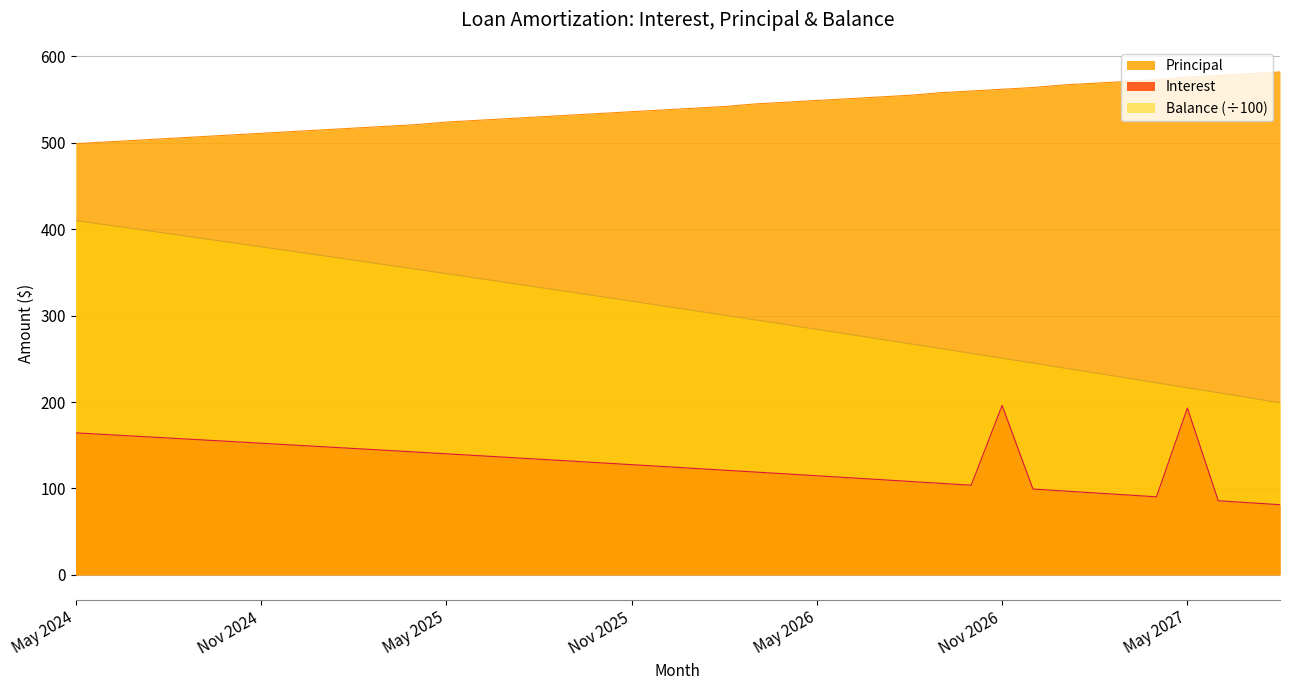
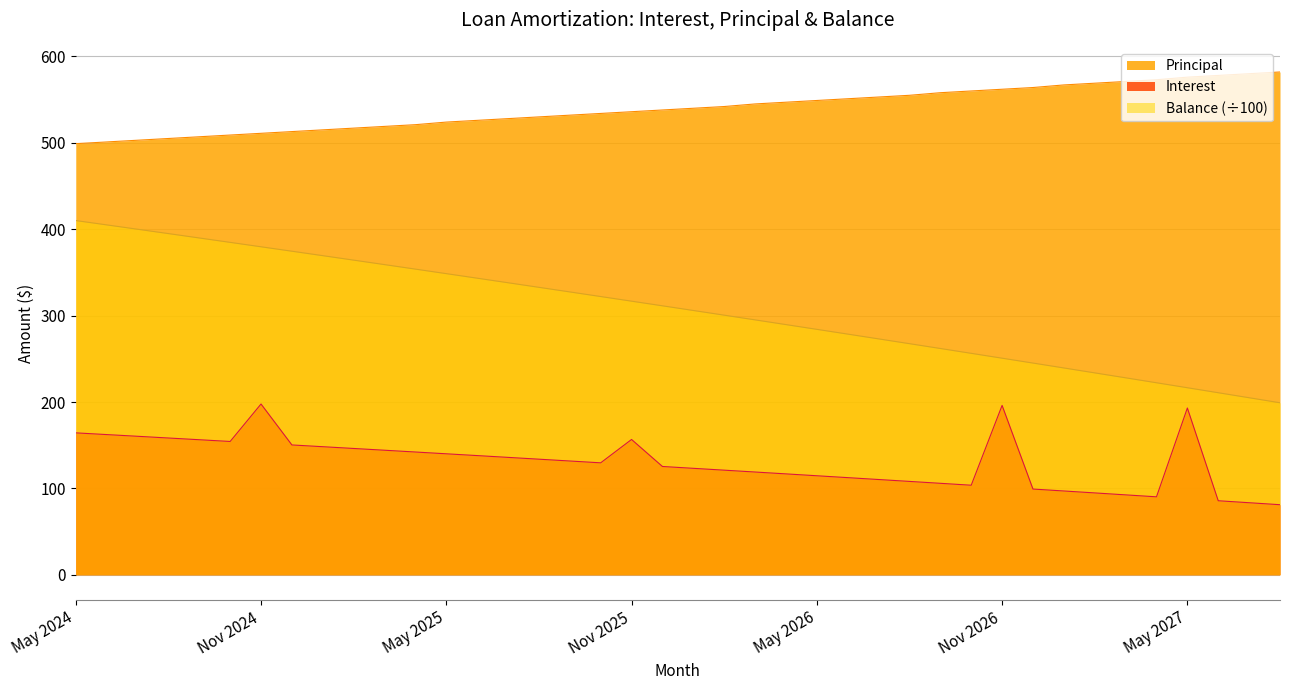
Interest, Nov 2024: 150 -> 200
Interest, Nov 2025: 130 -> 160
